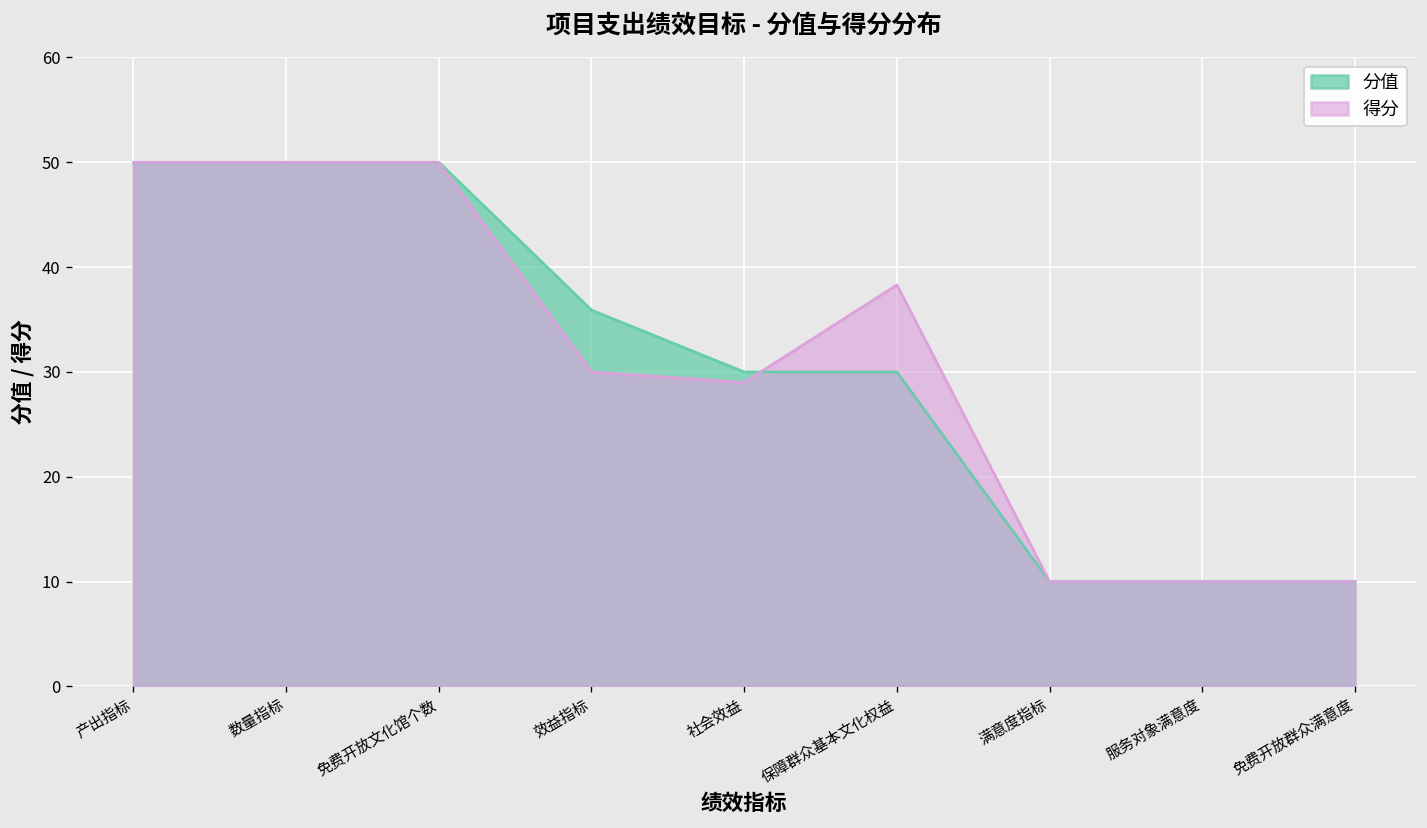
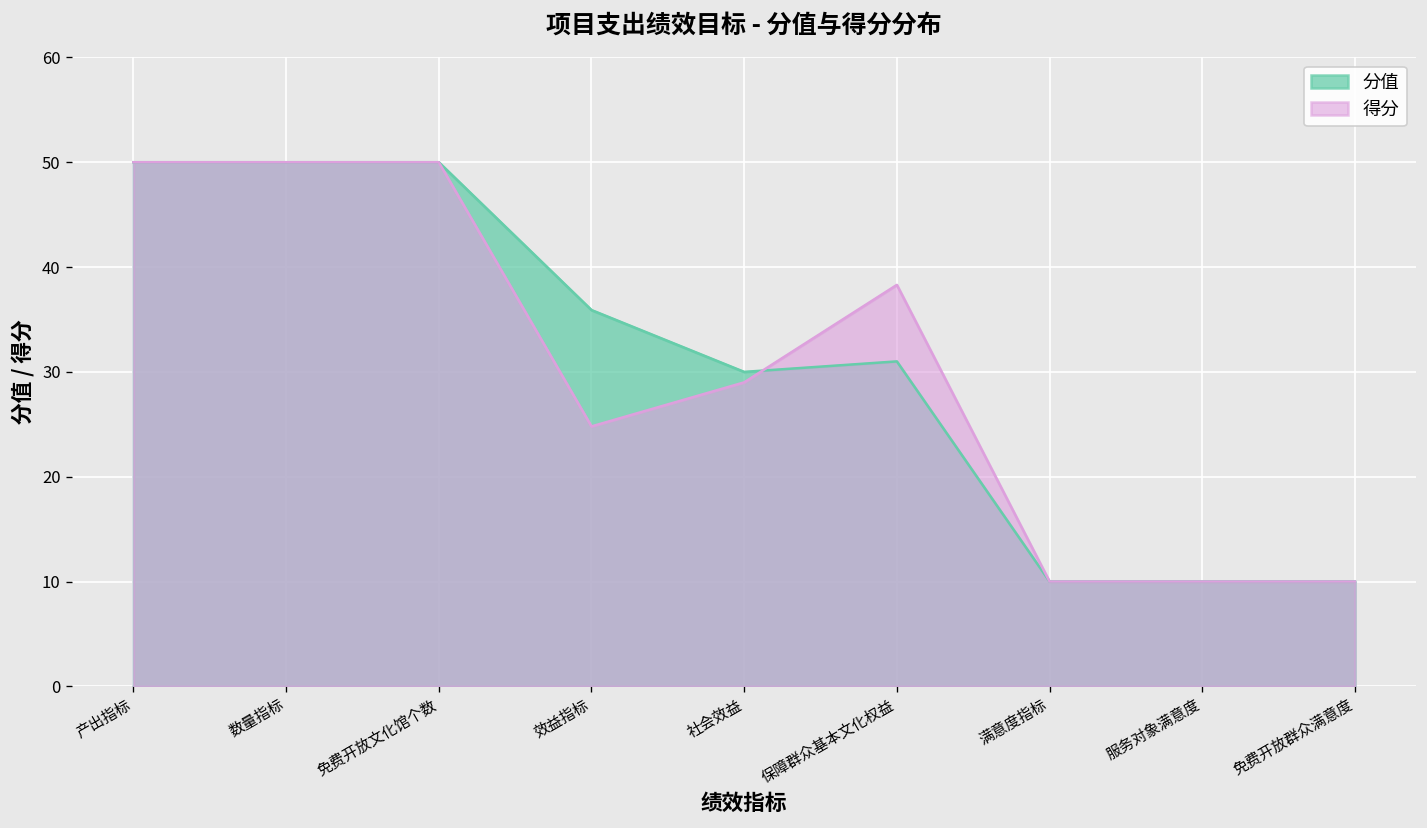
得分, 效益指标: 30 -> 25
分值, 保障群众基本文化权益: 30 -> 31
